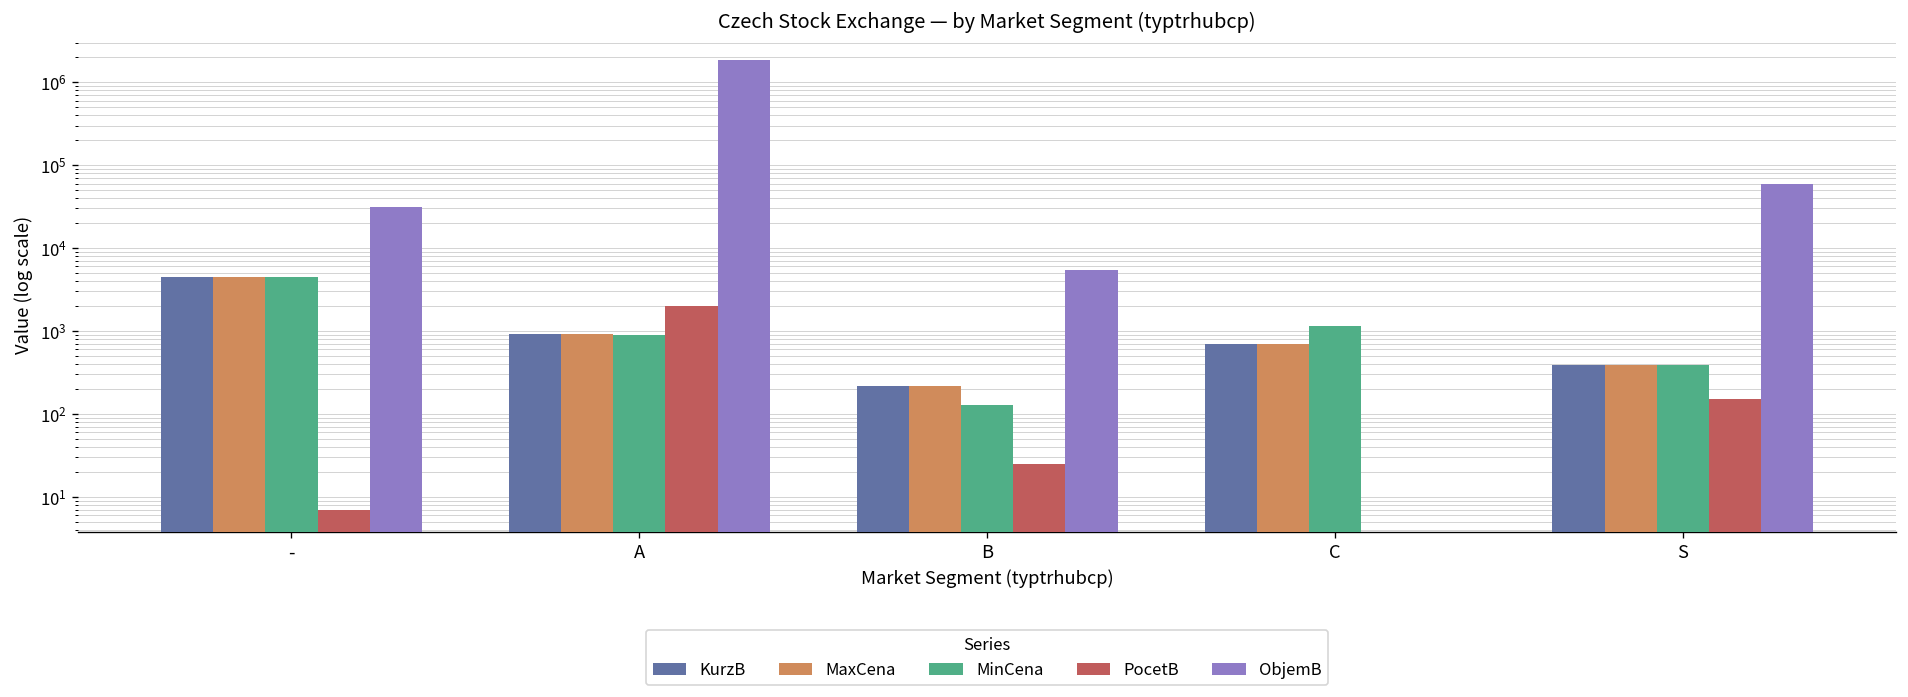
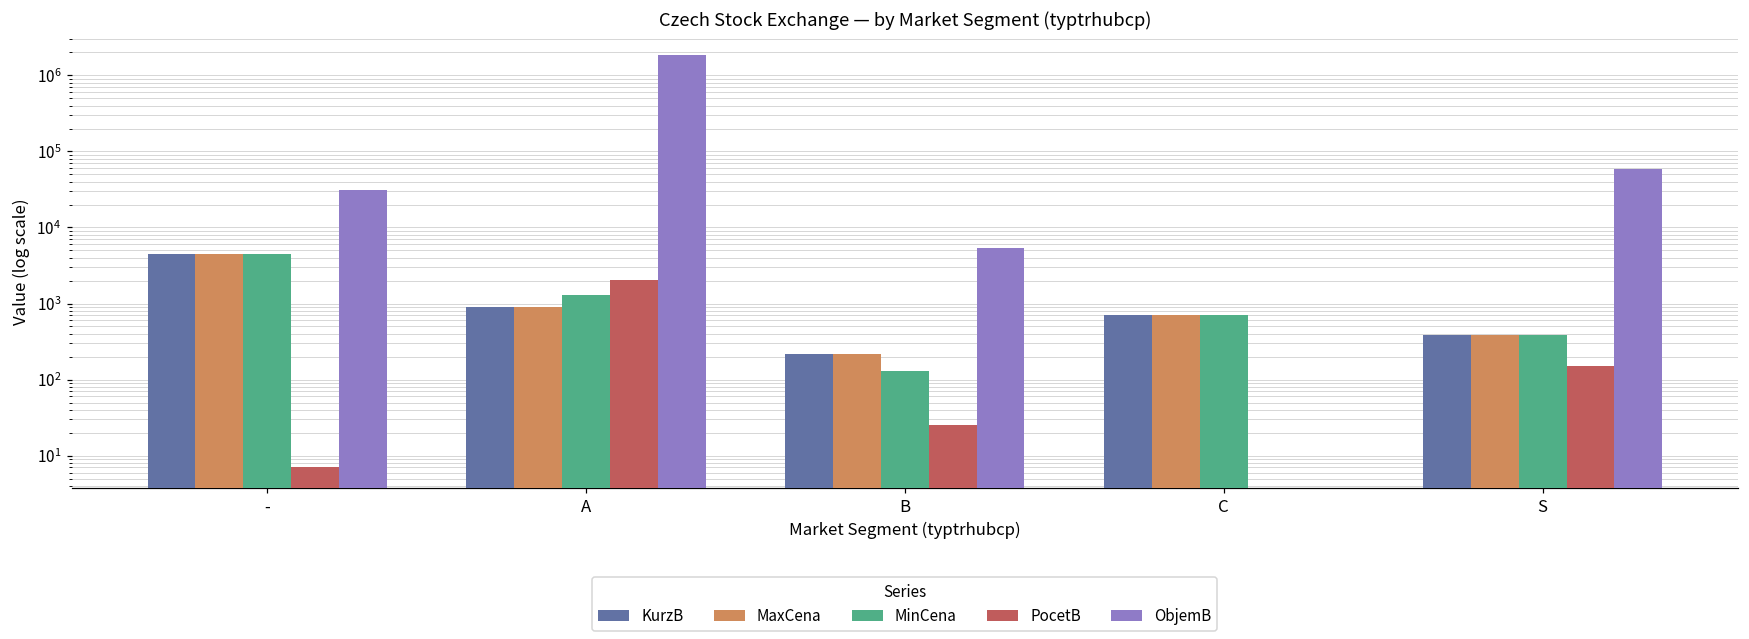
MinCena, A: 900 -> 1300
MinCena, C: 1100 -> 700
